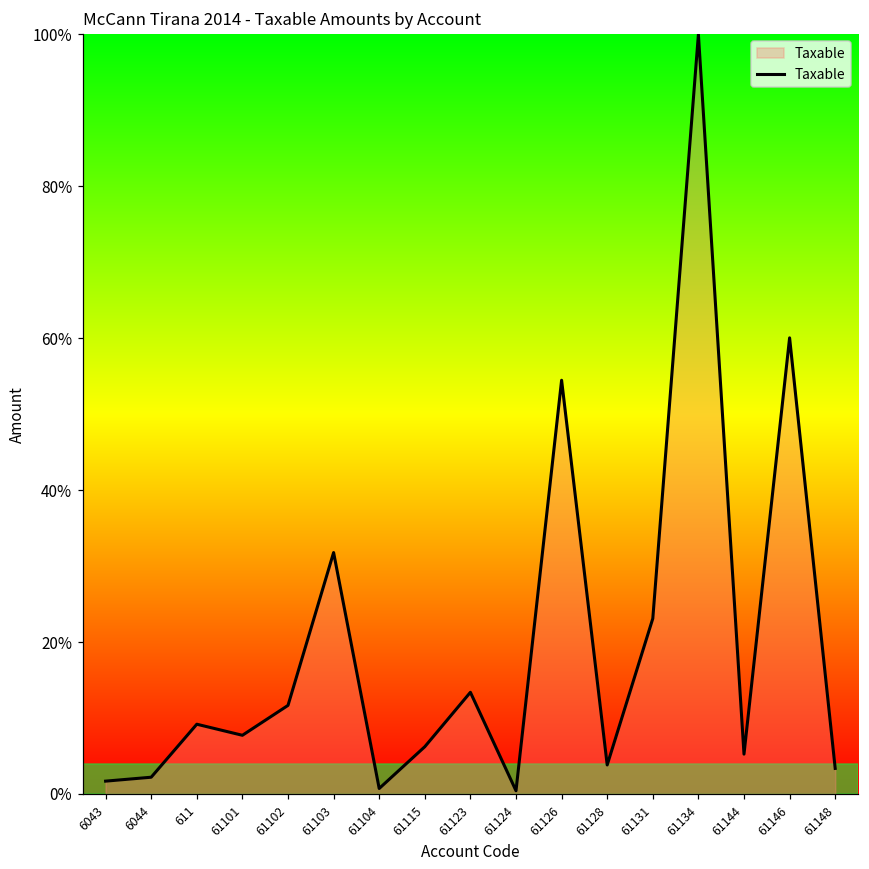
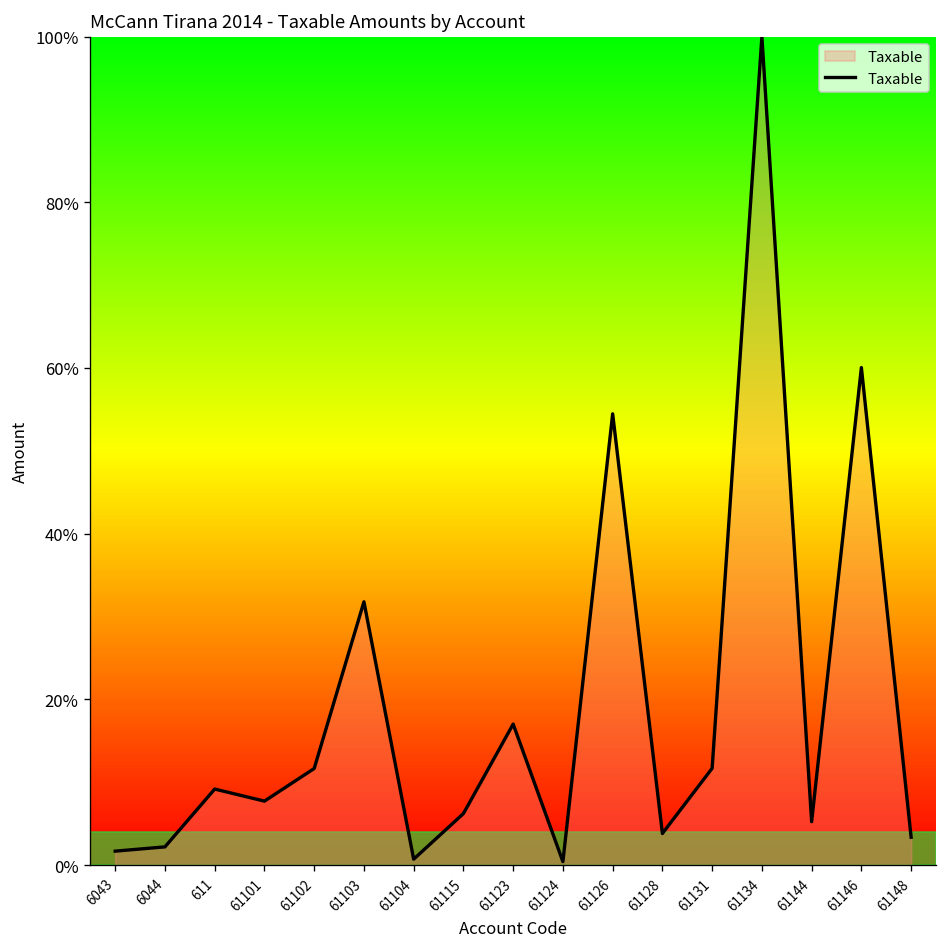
61123: 13% -> 17%
61131: 23% -> 12%
